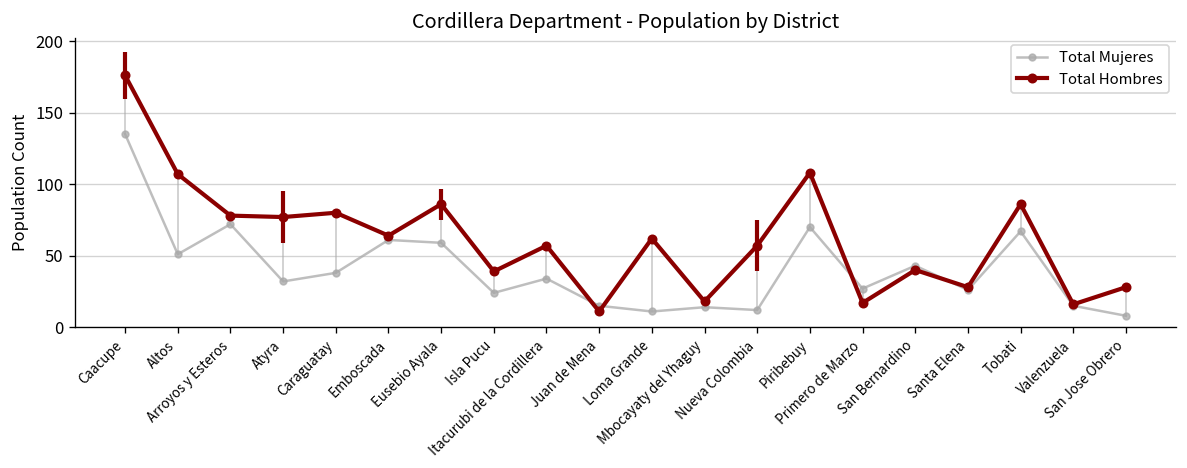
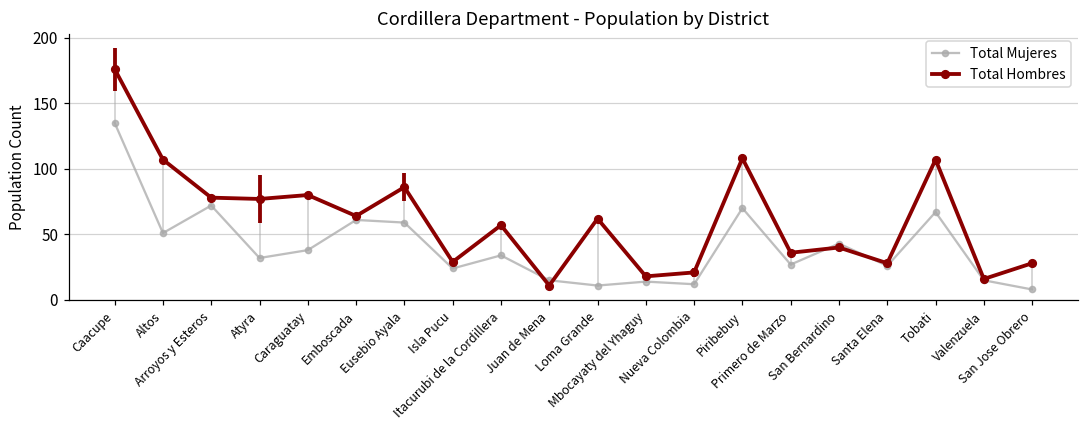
Total Hombres, Isla Pucu: 39 -> 29
Total Hombres, Nueva Colombia: 57 -> 21
Total Hombres, Primero de Marzo: 17 -> 36
Total Hombres, Tobati: 86 -> 107
